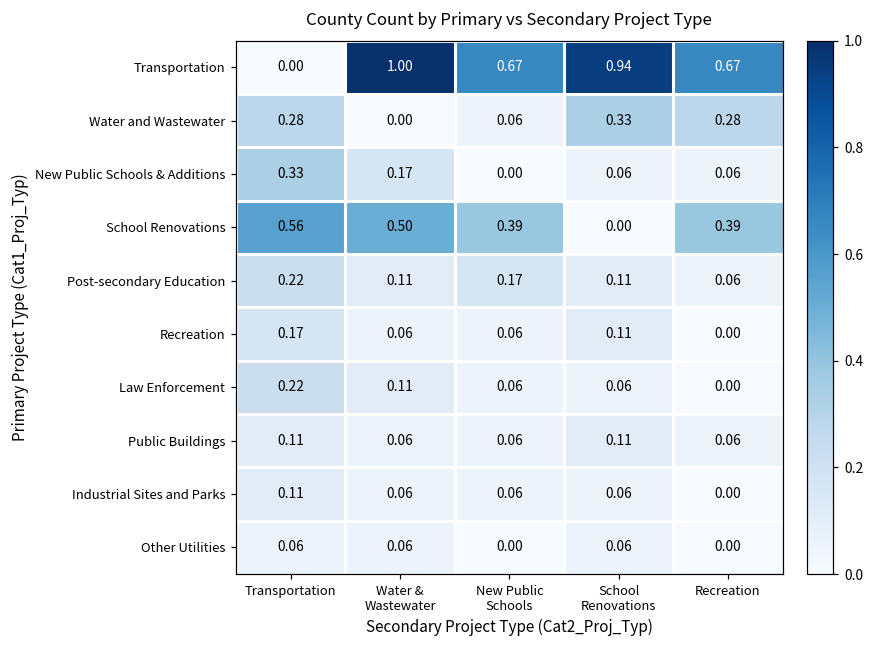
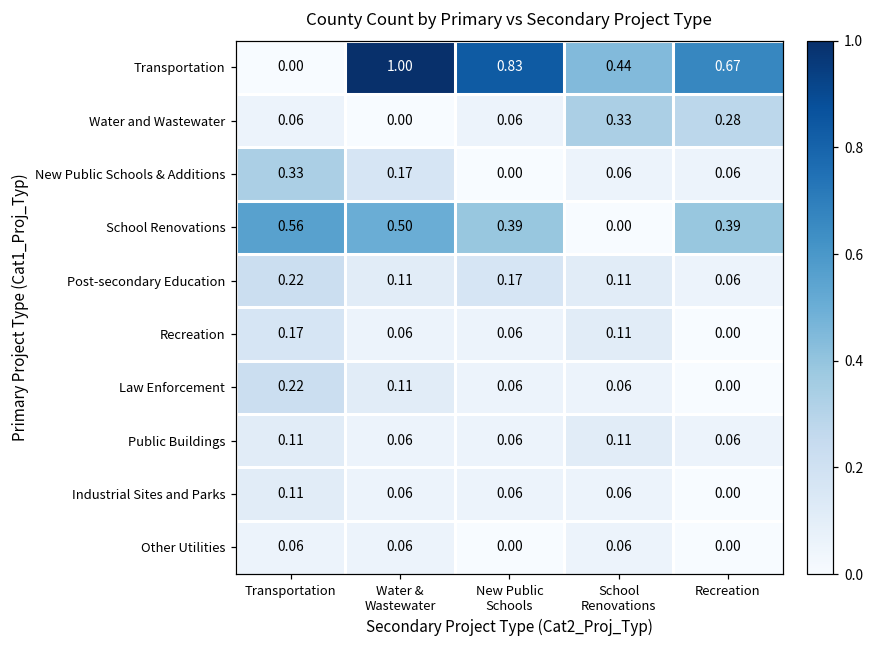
Transportation, New Public Schools: 0.67 -> 0.83
Transportation, School Renovations: 0.94 -> 0.44
Water and Wastewater, Transportation: 0.28 -> 0.06
